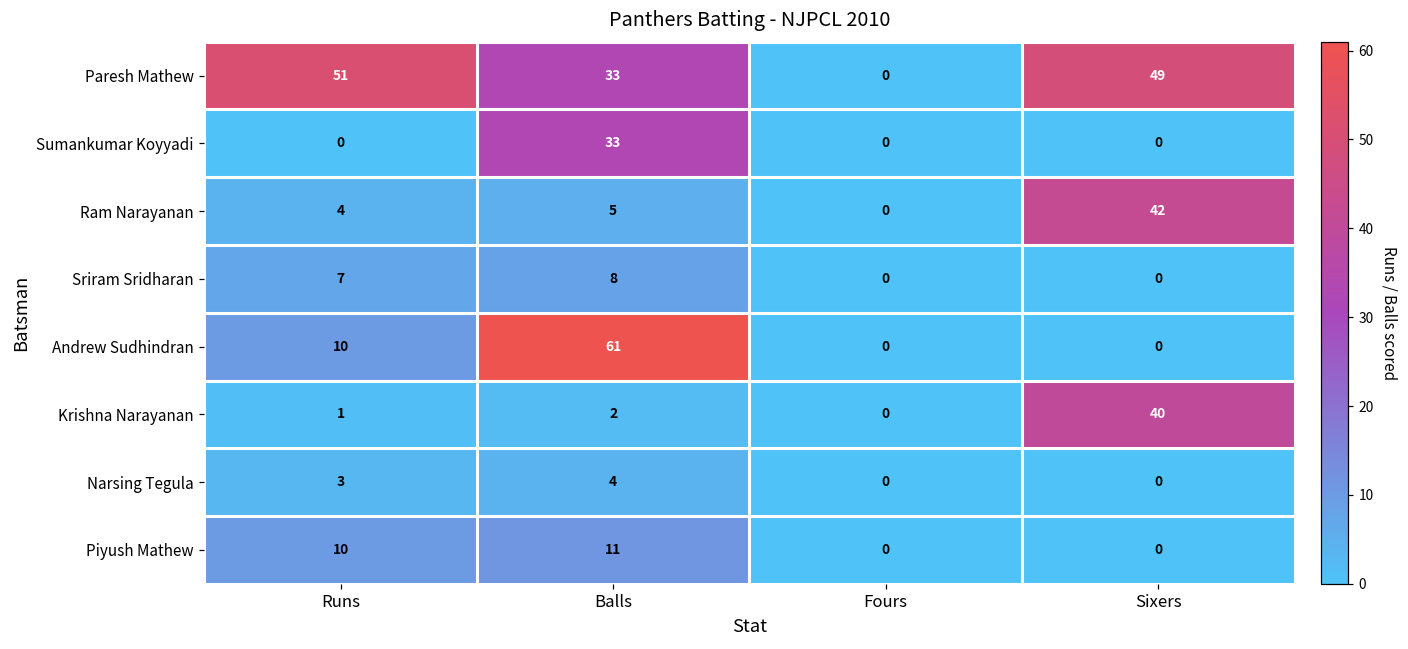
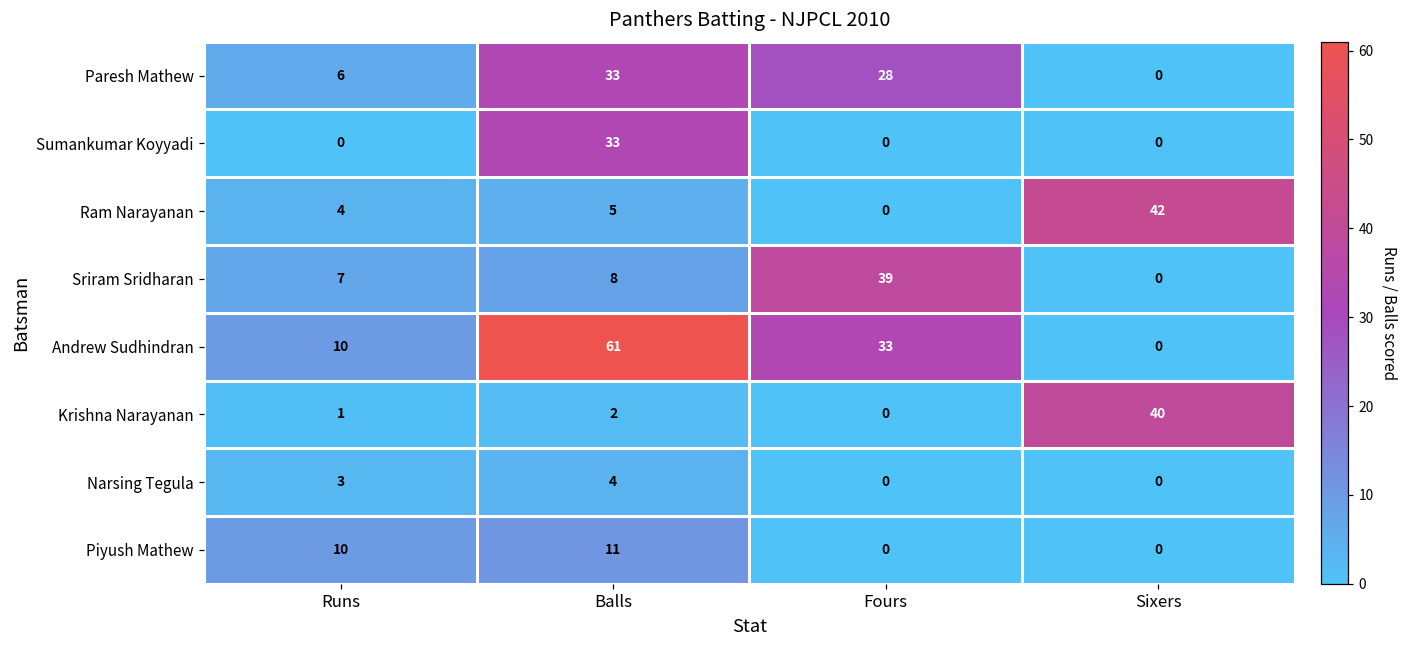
Paresh Mathew, Runs: 51 -> 6
Paresh Mathew, Fours: 0 -> 28
Paresh Mathew, Sixers: 49 -> 0
Sriram Sridharan, Fours: 0 -> 39
Andrew Sudhindran, Fours: 0 -> 33
